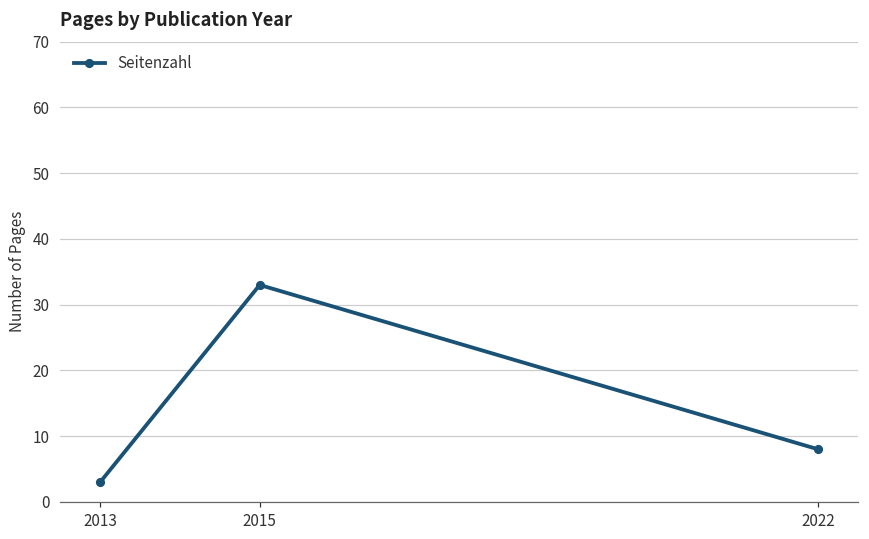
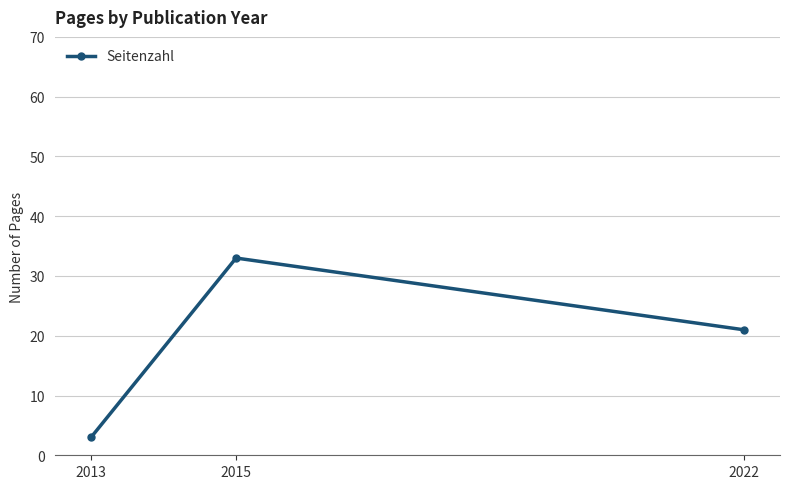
2022: 8 -> 21
